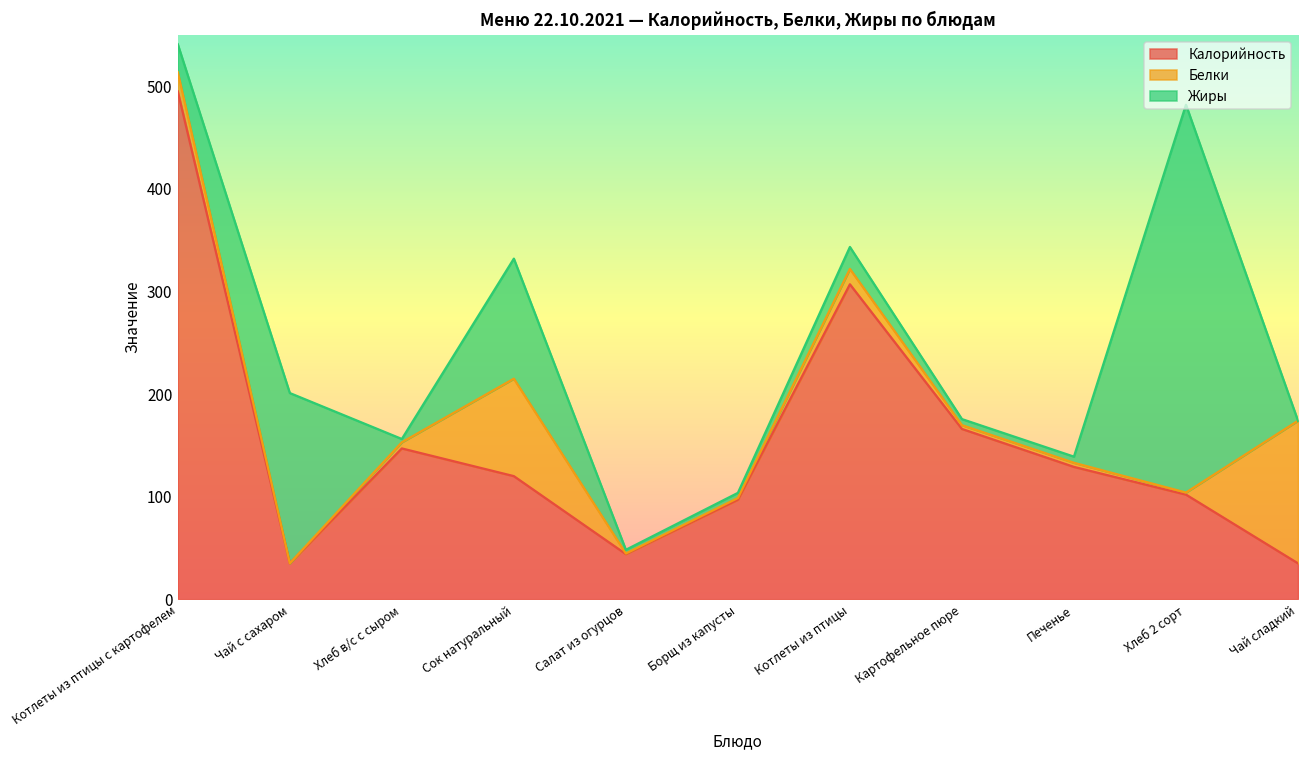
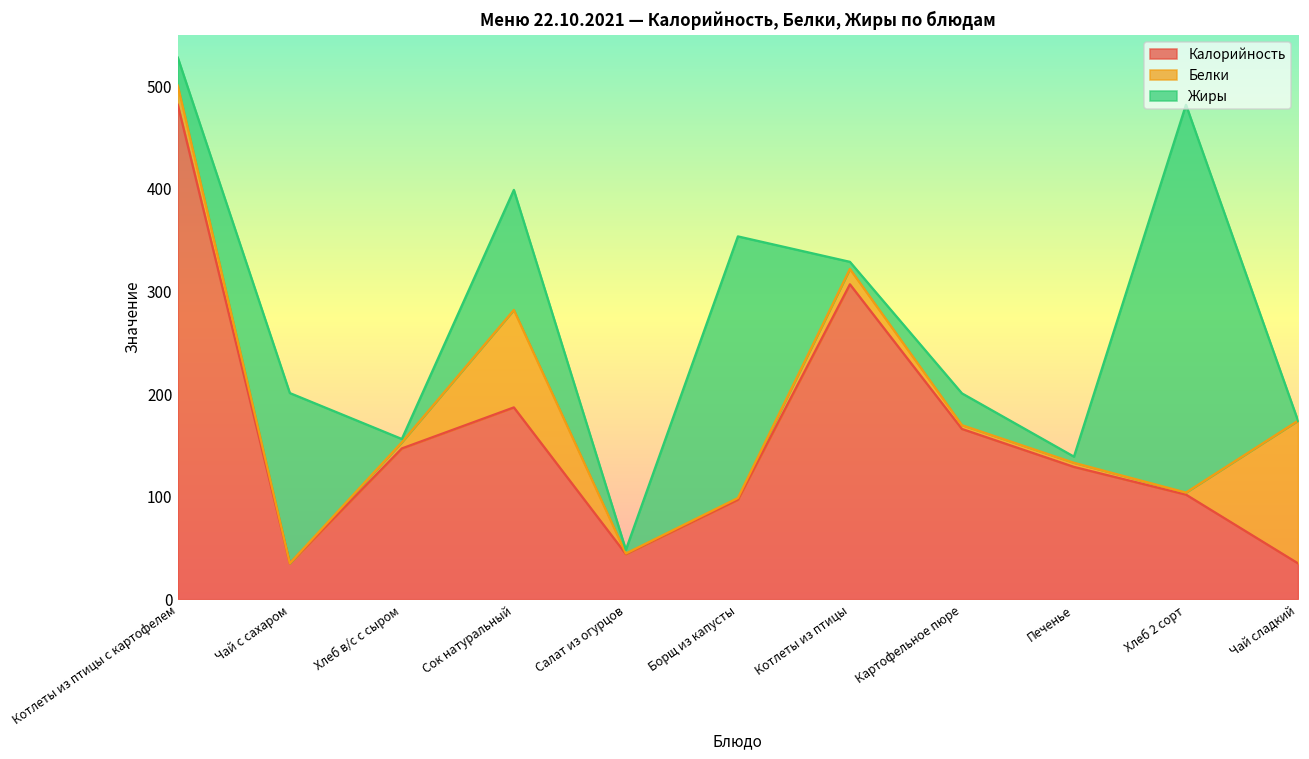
Калорийность, Котлеты из птицы с картофелем: 500 -> 480
Калорийность, Сок натуральный: 120 -> 190
Жиры, Борщ из капусты: 10 -> 260
Жиры, Котлеты из птицы: 20 -> 10
Жиры, Картофельное пюре: 10 -> 30
